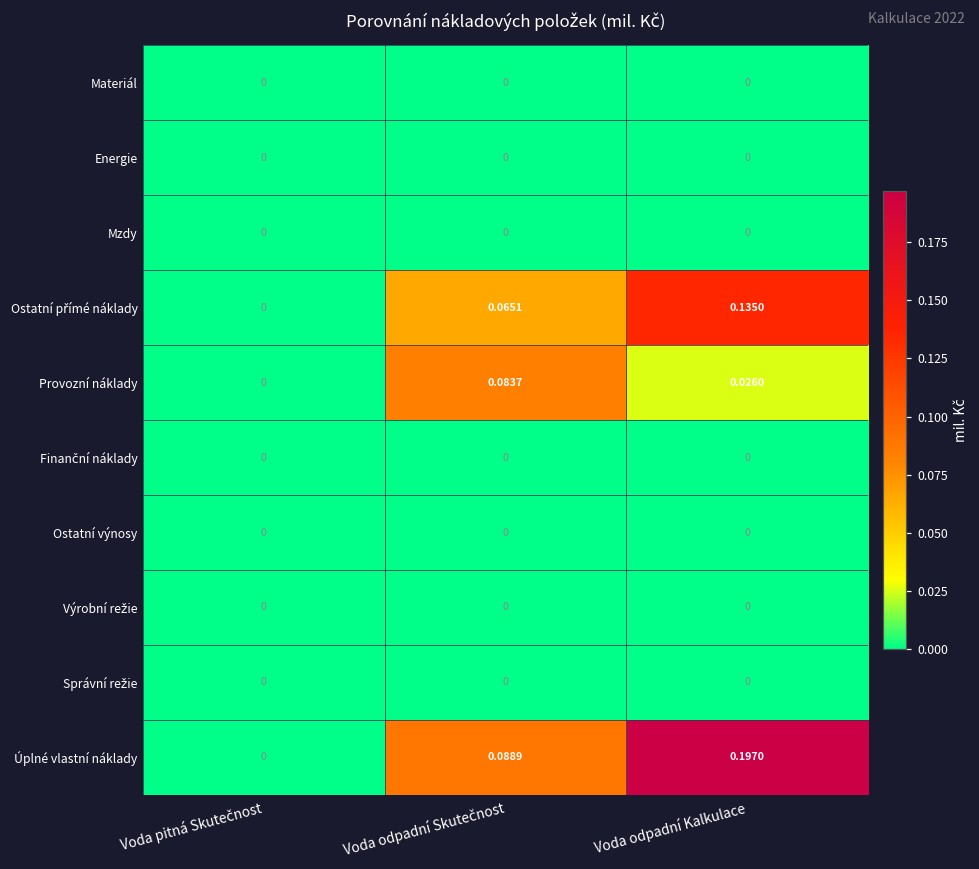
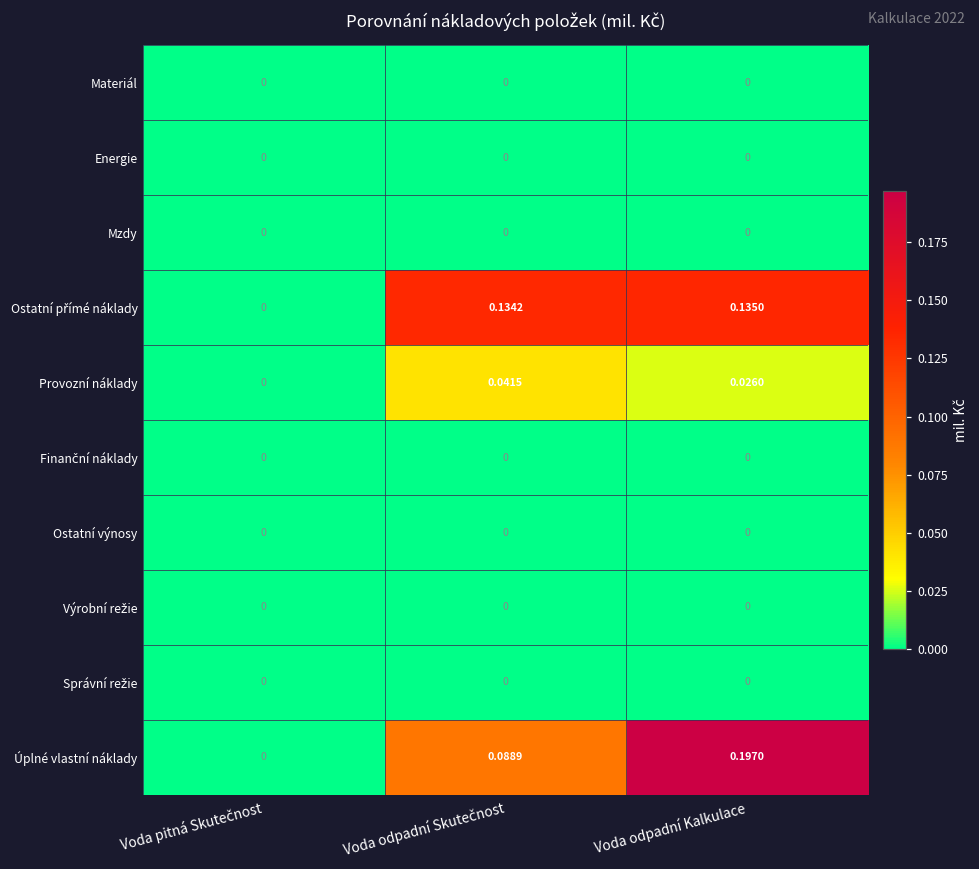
Ostatní přímé náklady, Voda odpadní Skutečnost: 0.0651 -> 0.1342
Provozní náklady, Voda odpadní Skutečnost: 0.0837 -> 0.0415
